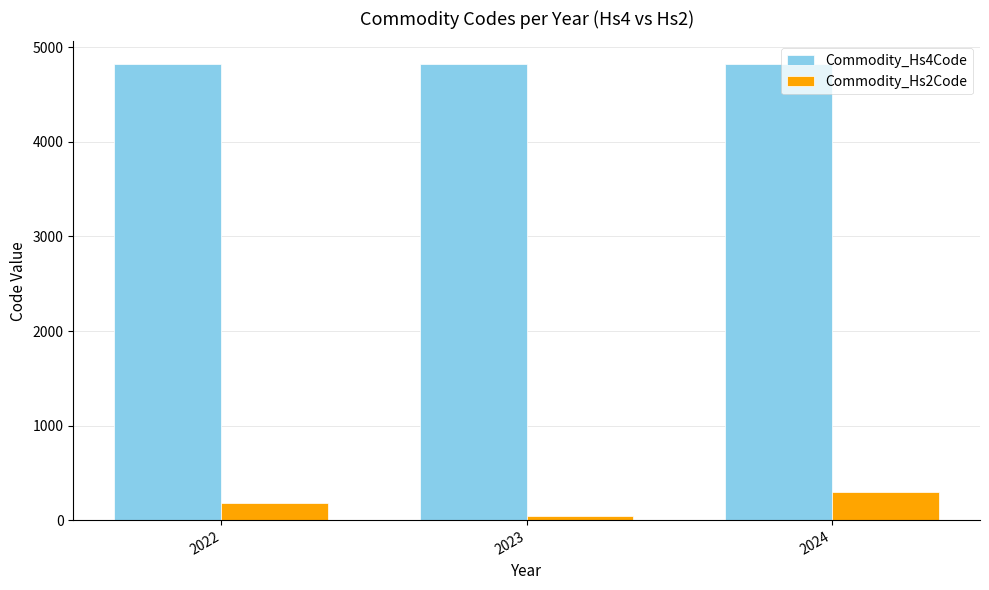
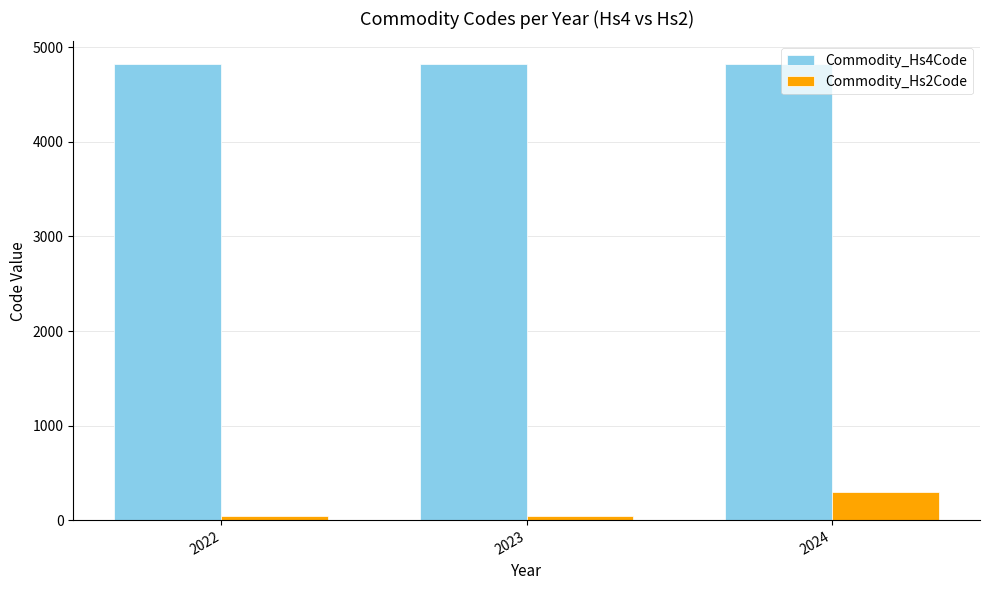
Commodity_Hs2Code, 2022: 200 -> 0
